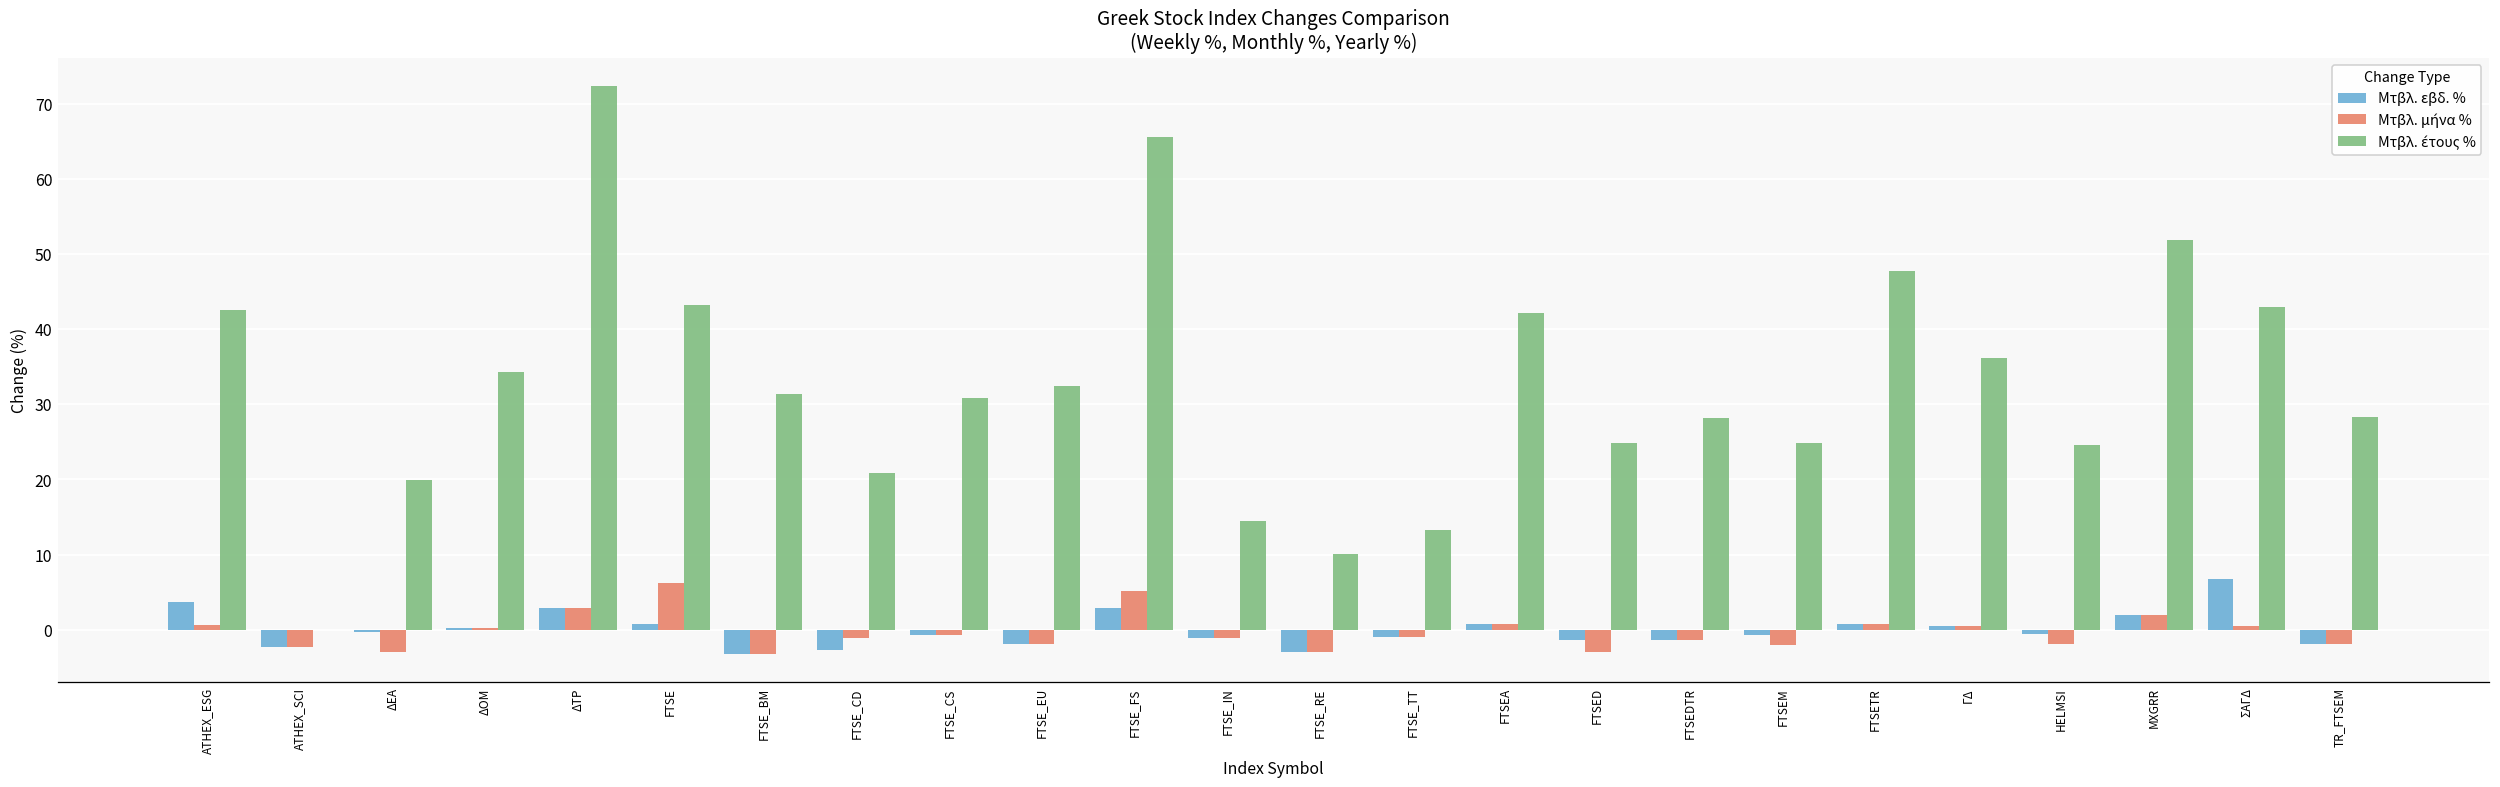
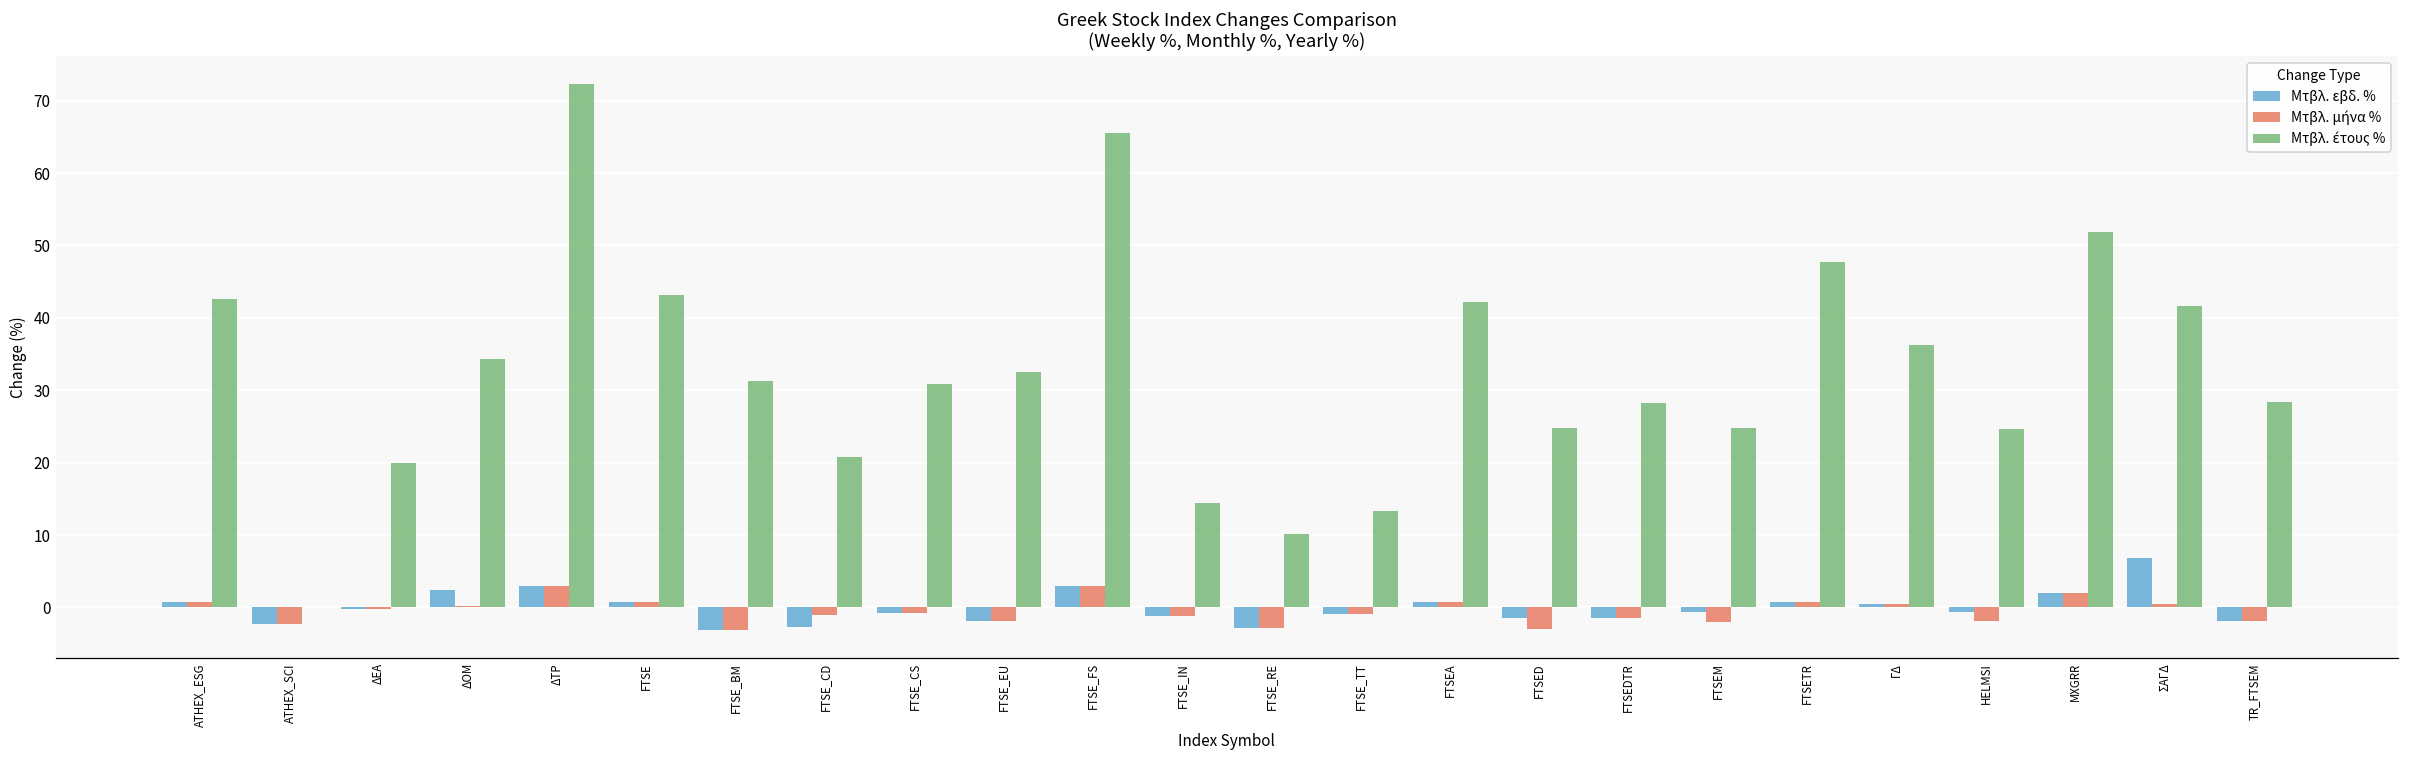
Μτβλ. εβδ. %, ATHEX_ESG: 4 -> 1
Μτβλ. μήνα %, ΔΕΑ: -3 -> 0
Μτβλ. εβδ. %, ΔΟΜ: 0 -> 2
Μτβλ. μήνα %, FTSE: 6 -> 1
Μτβλ. μήνα %, FTSE_FS: 5 -> 3
Μτβλ. έτους %, ΣΑΓΔ: 43 -> 42
